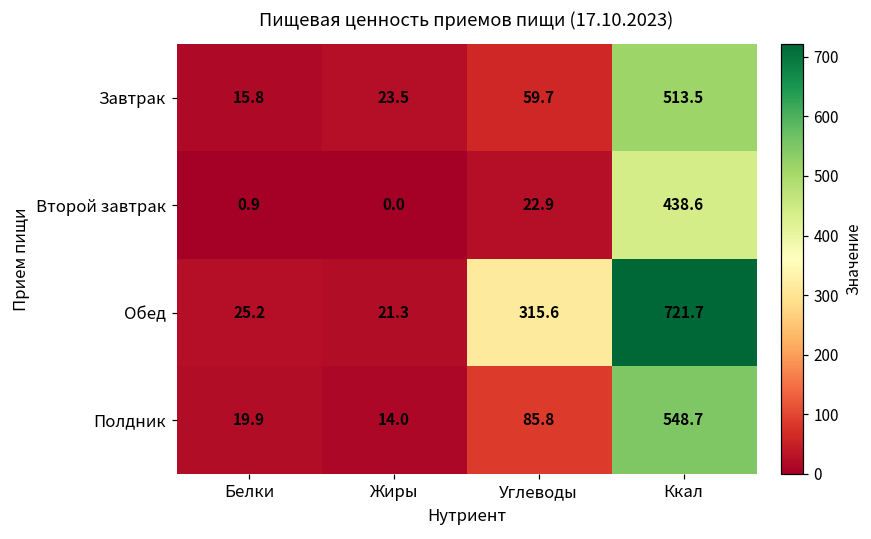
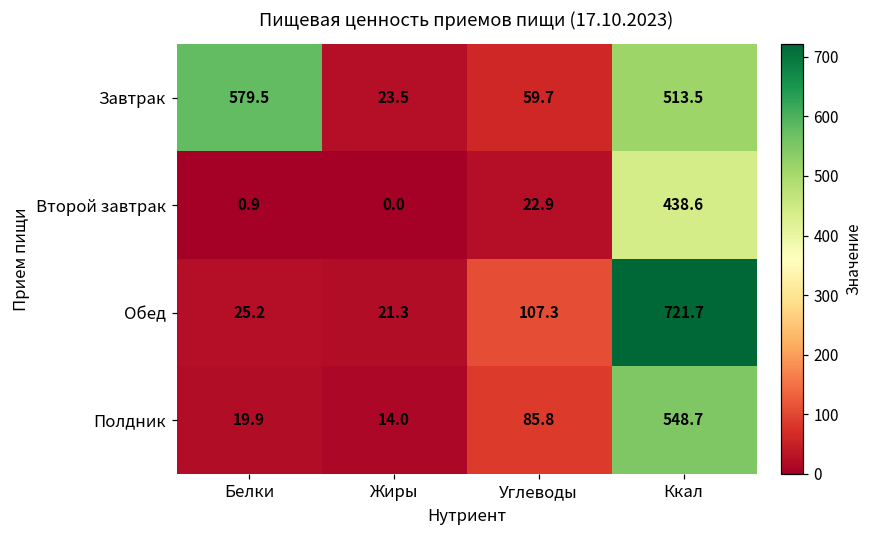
Завтрак, Белки: 15.8 -> 579.5
Обед, Углеводы: 315.6 -> 107.3
